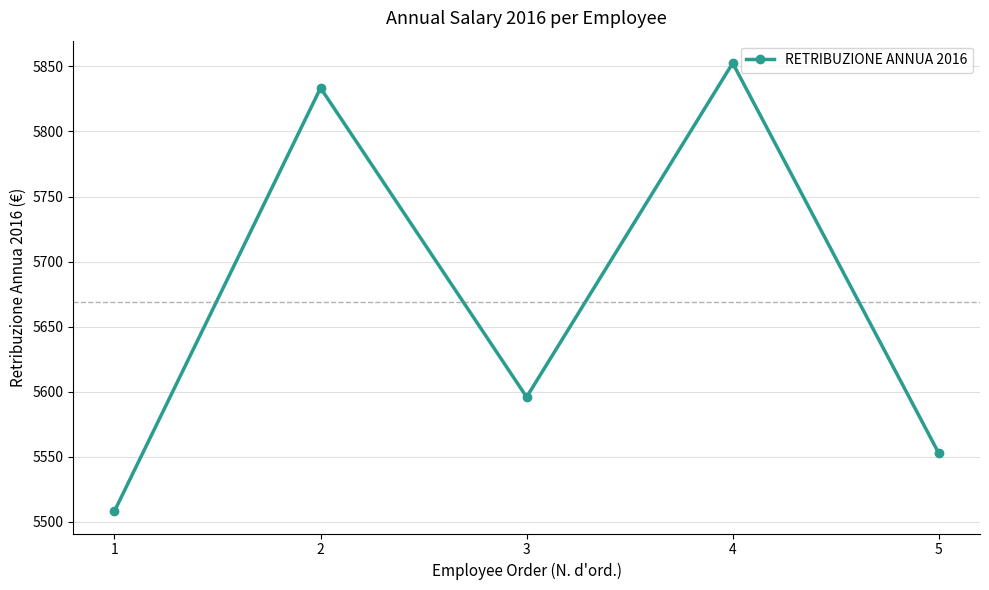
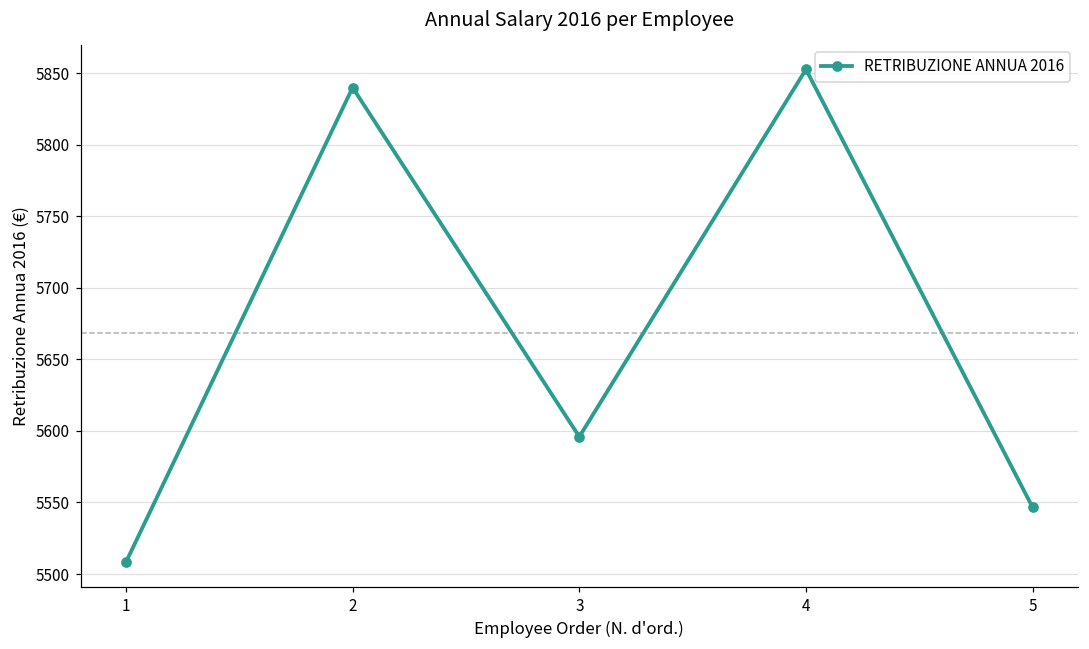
2: 5833 -> 5840
5: 5553 -> 5547
